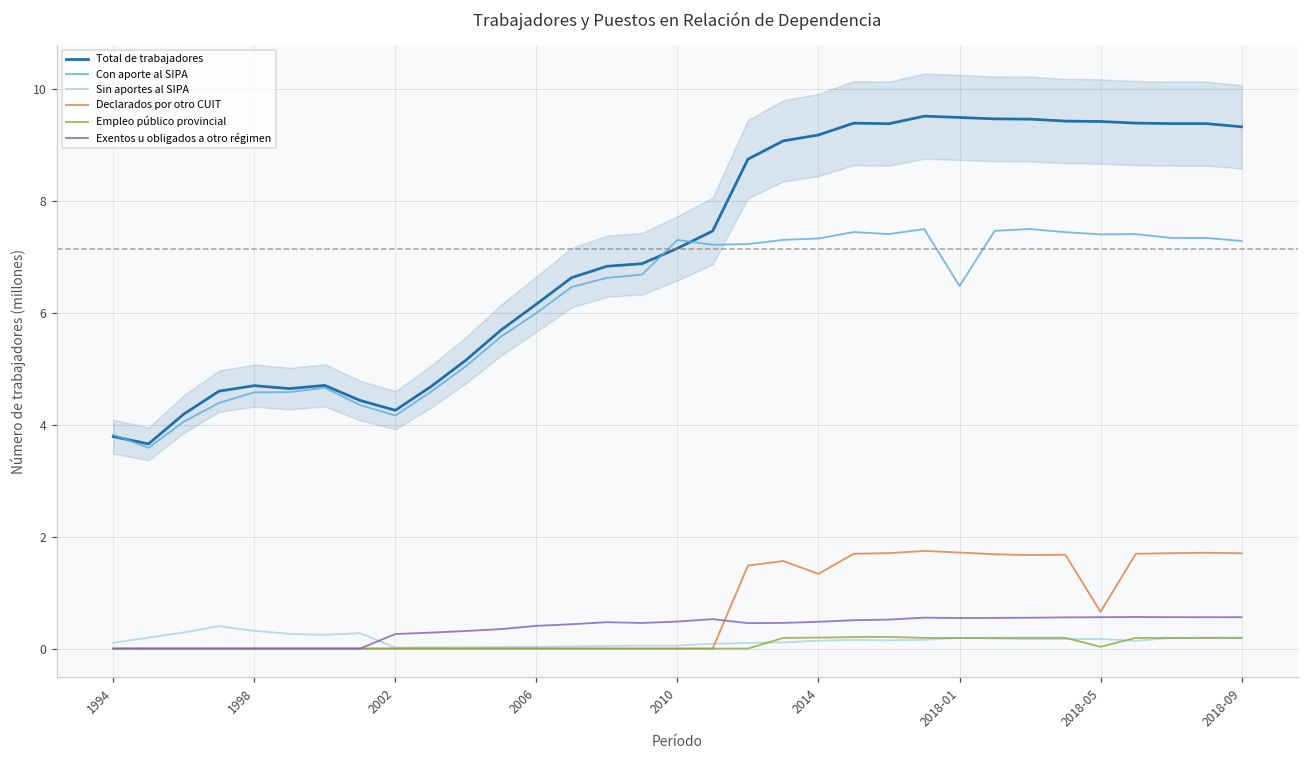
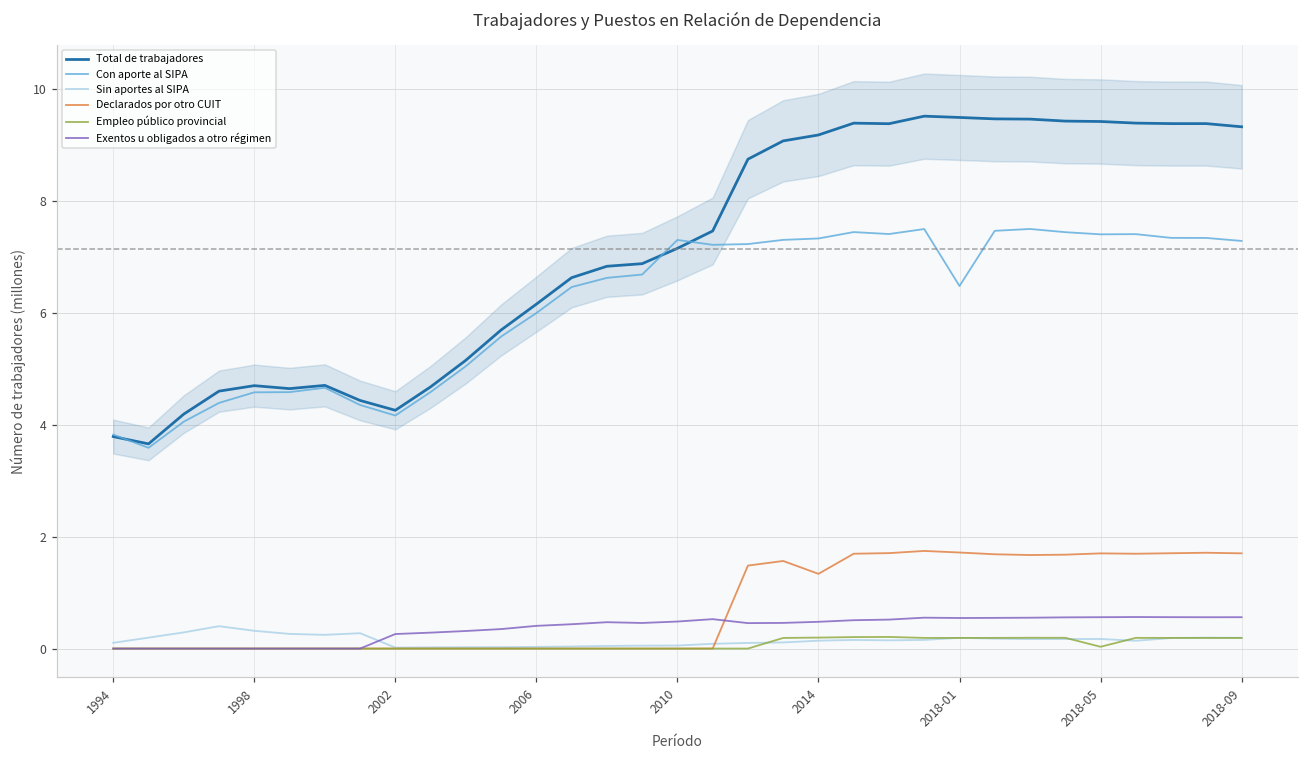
Declarados por otro CUIT, 2018-05: 0.7 -> 1.7
